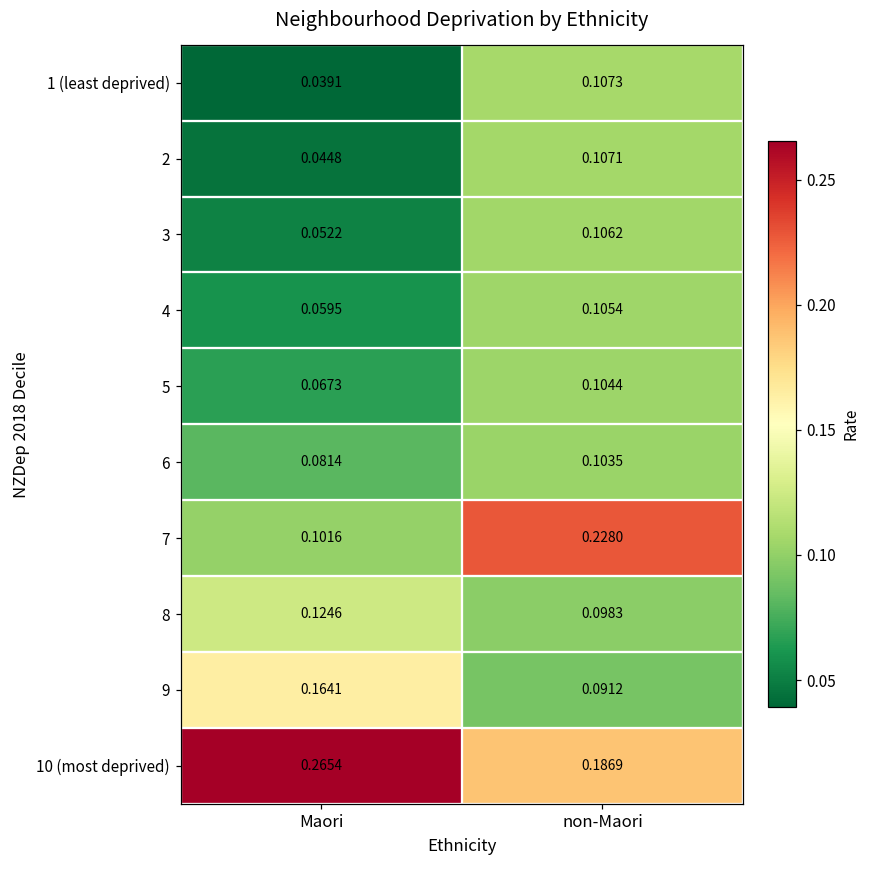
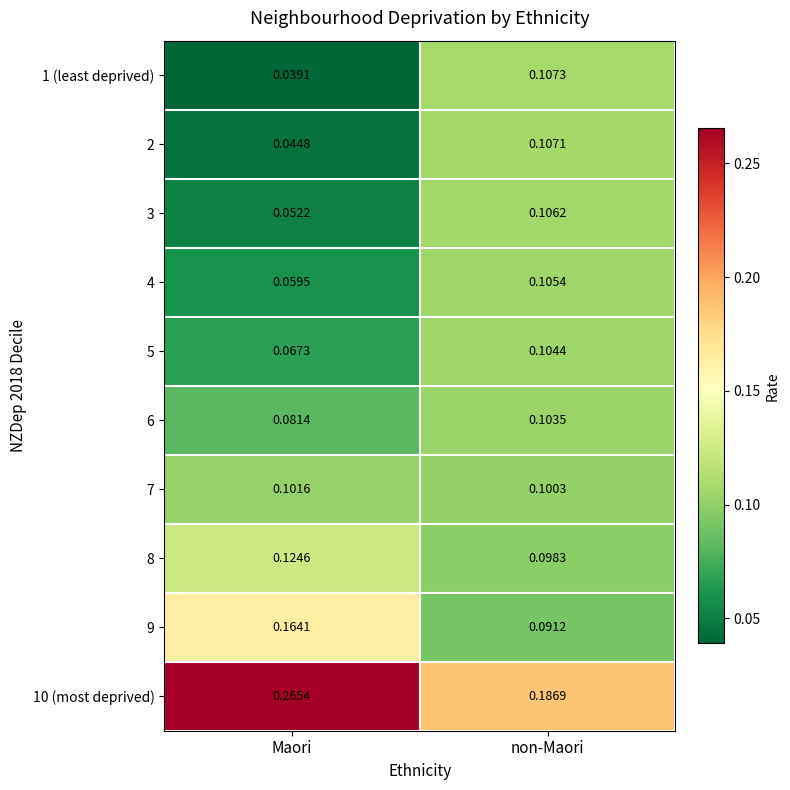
7, non-Maori: 0.2280 -> 0.1003
